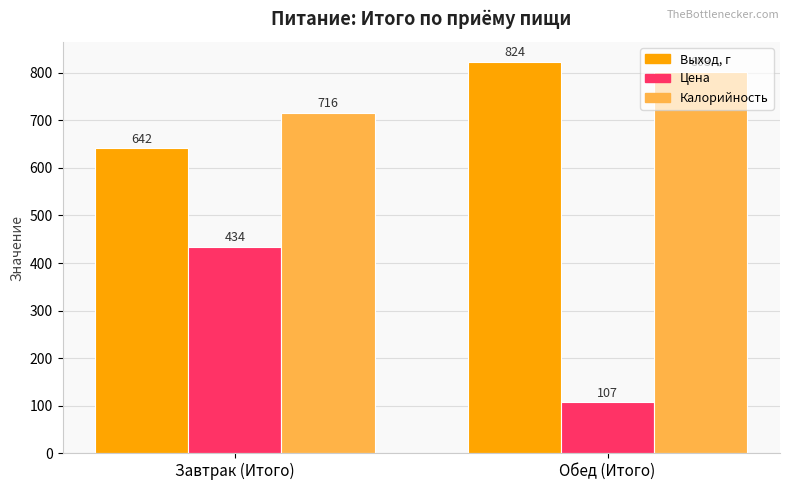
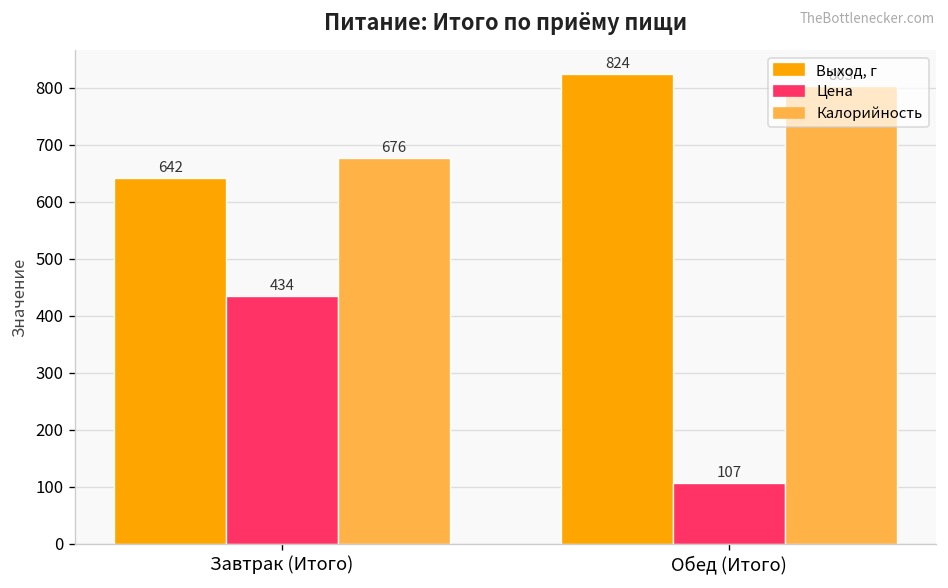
Калорийность, Завтрак (Итого): 716 -> 676
